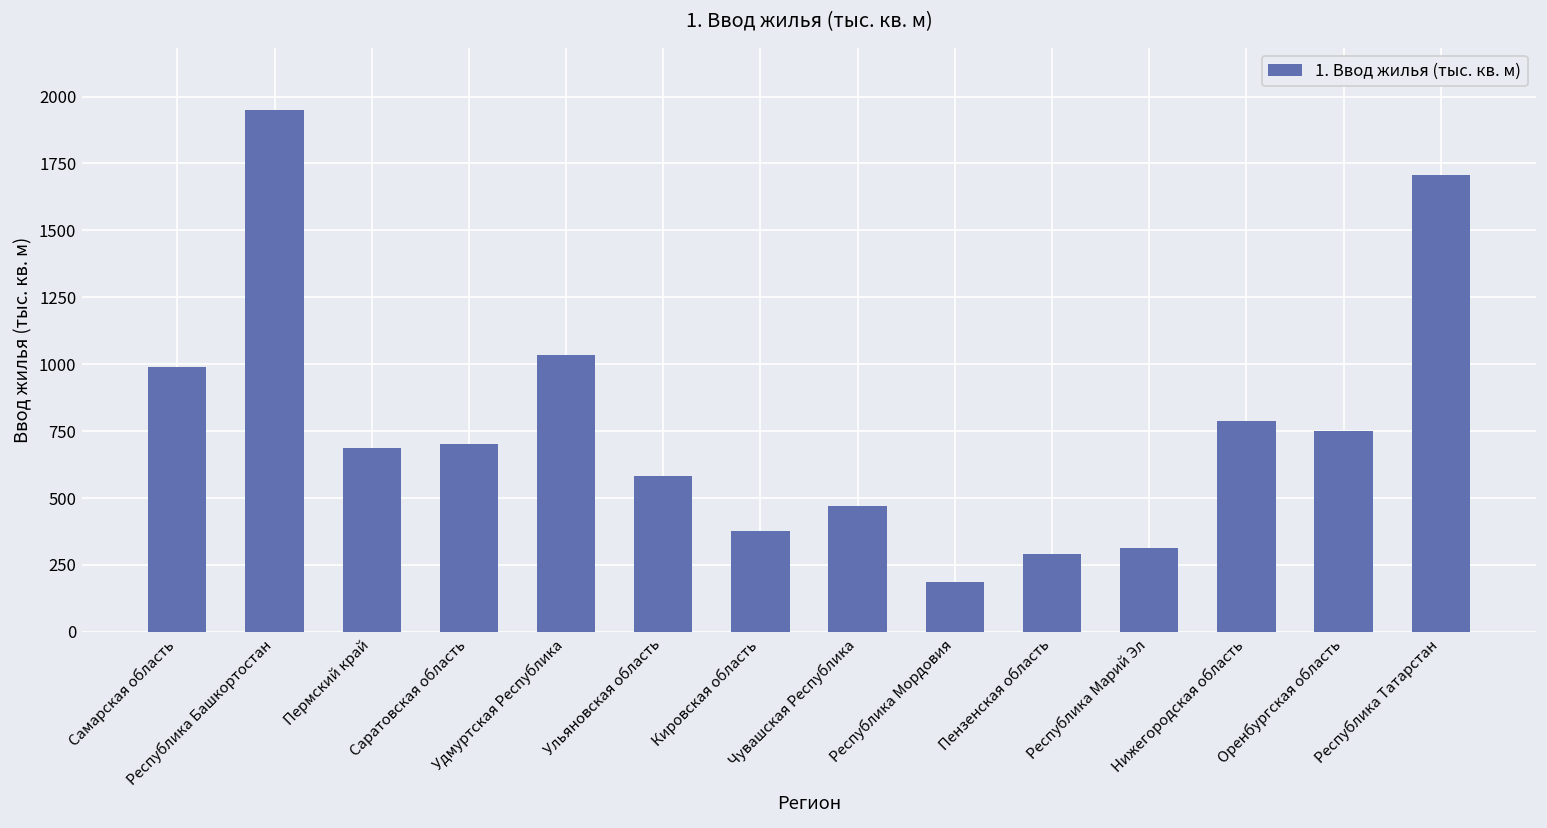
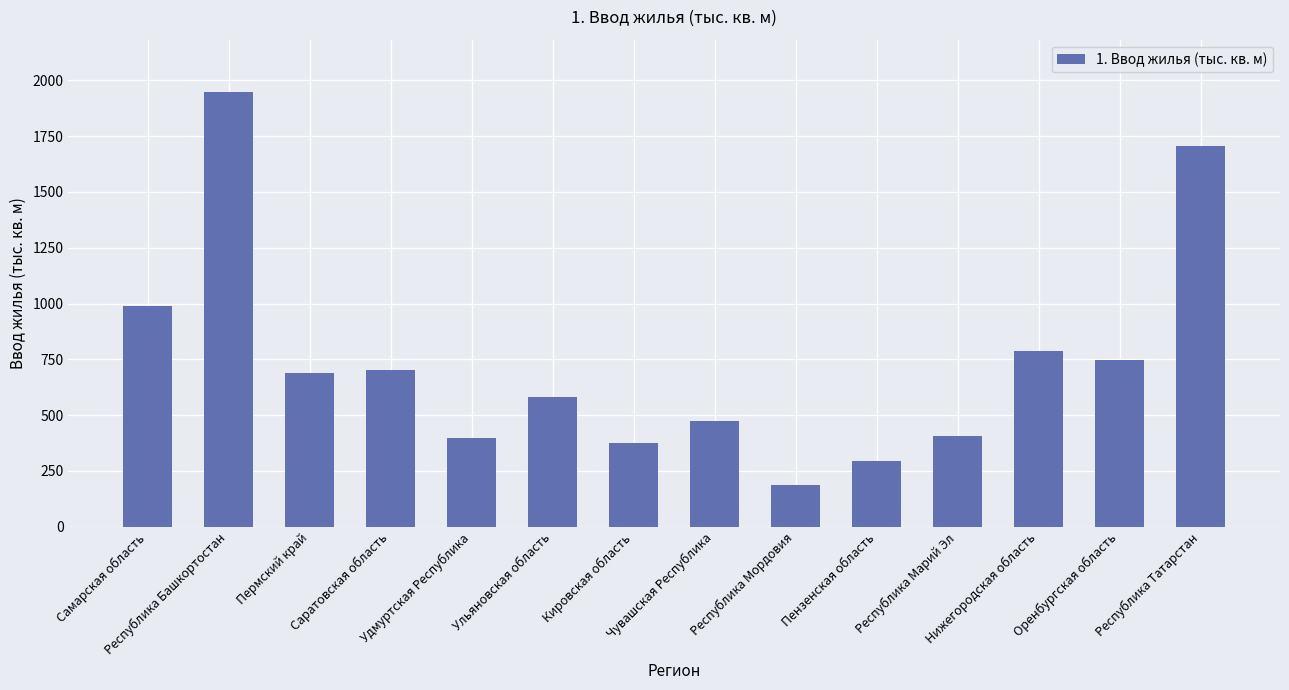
Удмуртская Республика: 1040 -> 400
Республика Марий Эл: 310 -> 400
